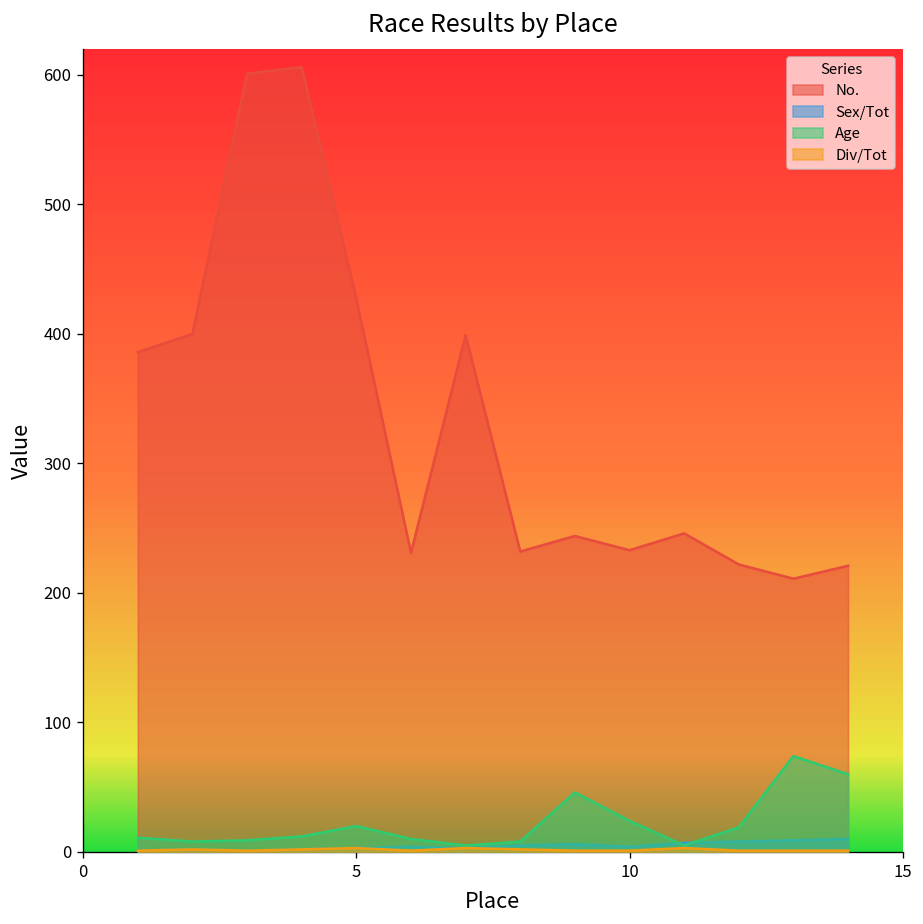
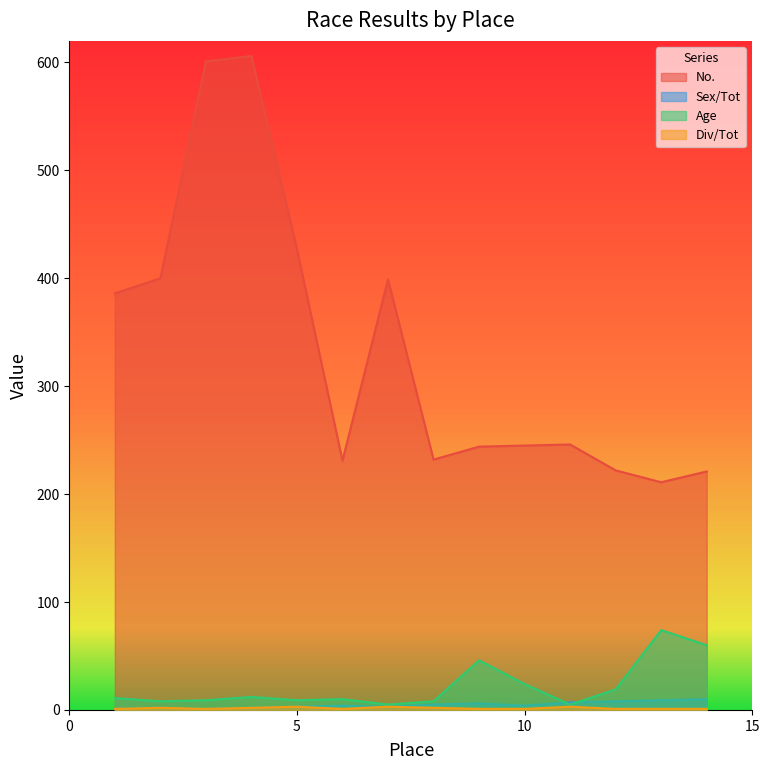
Age, 5: 20 -> 9
No., 10: 233 -> 245
